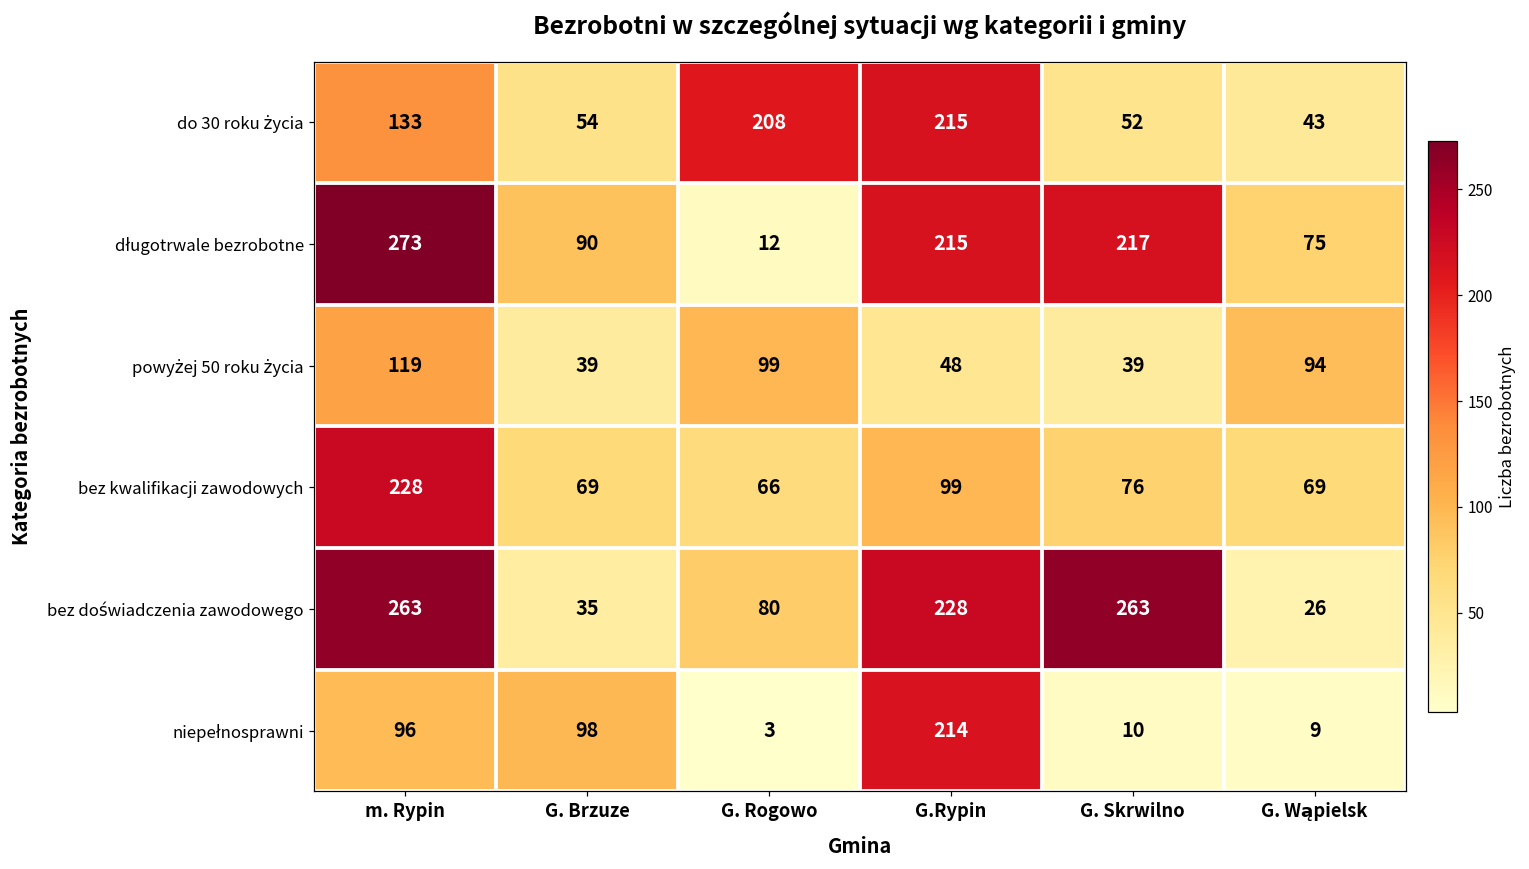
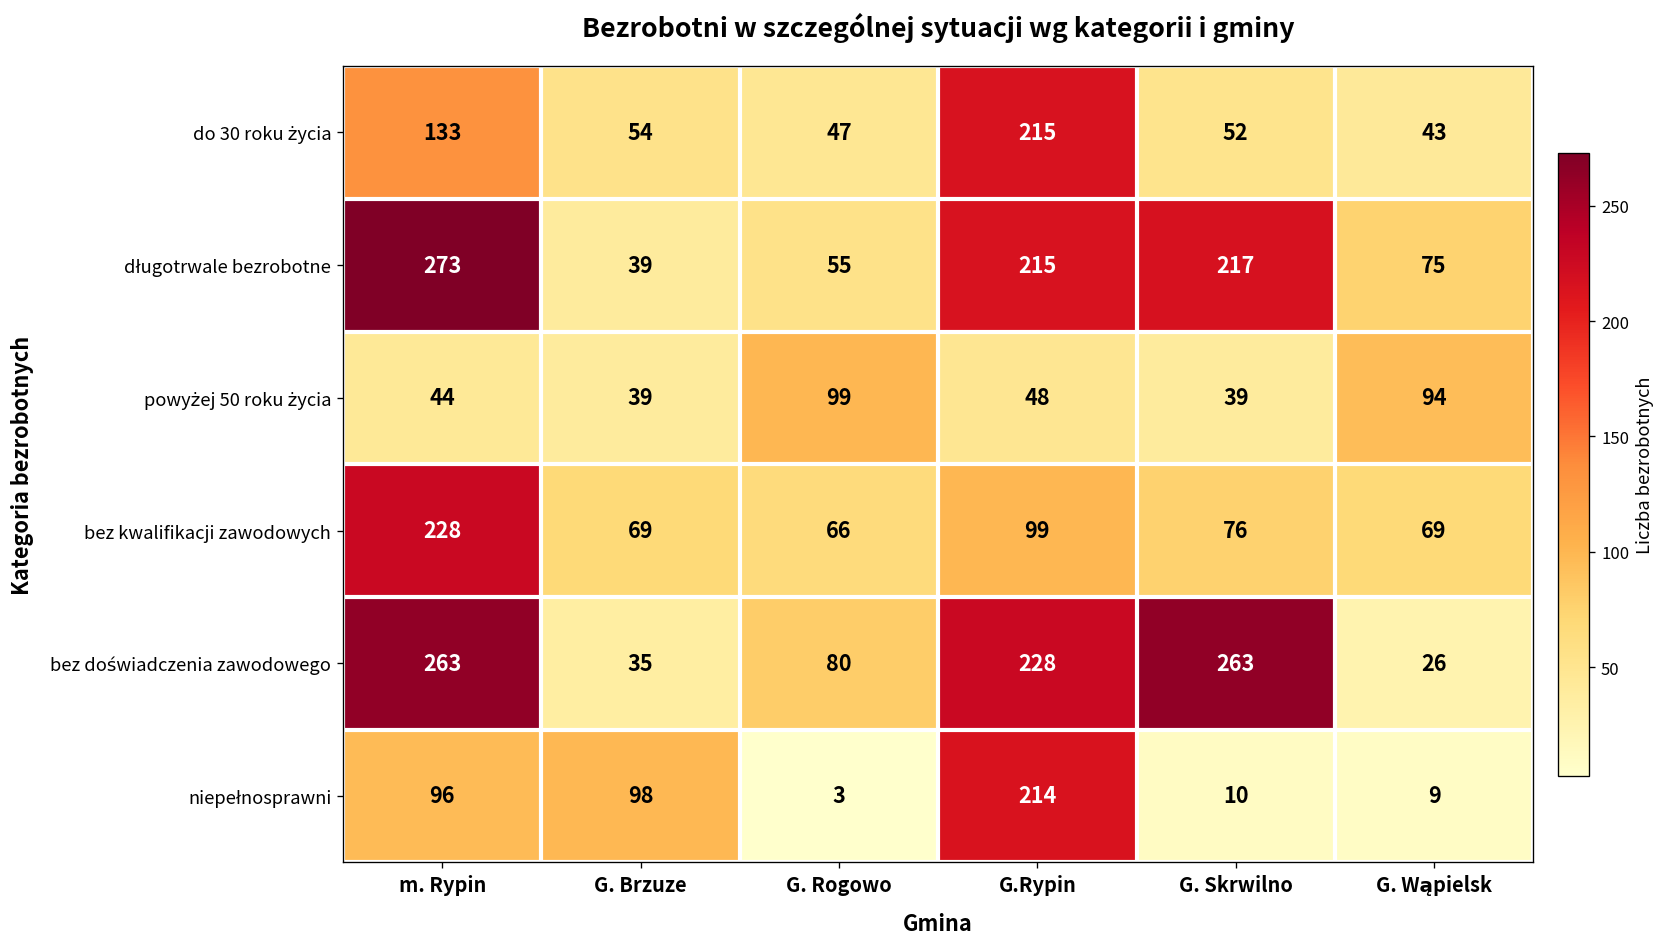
do 30 roku życia, G. Rogowo: 208 -> 47
długotrwale bezrobotne, G. Brzuze: 90 -> 39
długotrwale bezrobotne, G. Rogowo: 12 -> 55
powyżej 50 roku życia, m. Rypin: 119 -> 44
